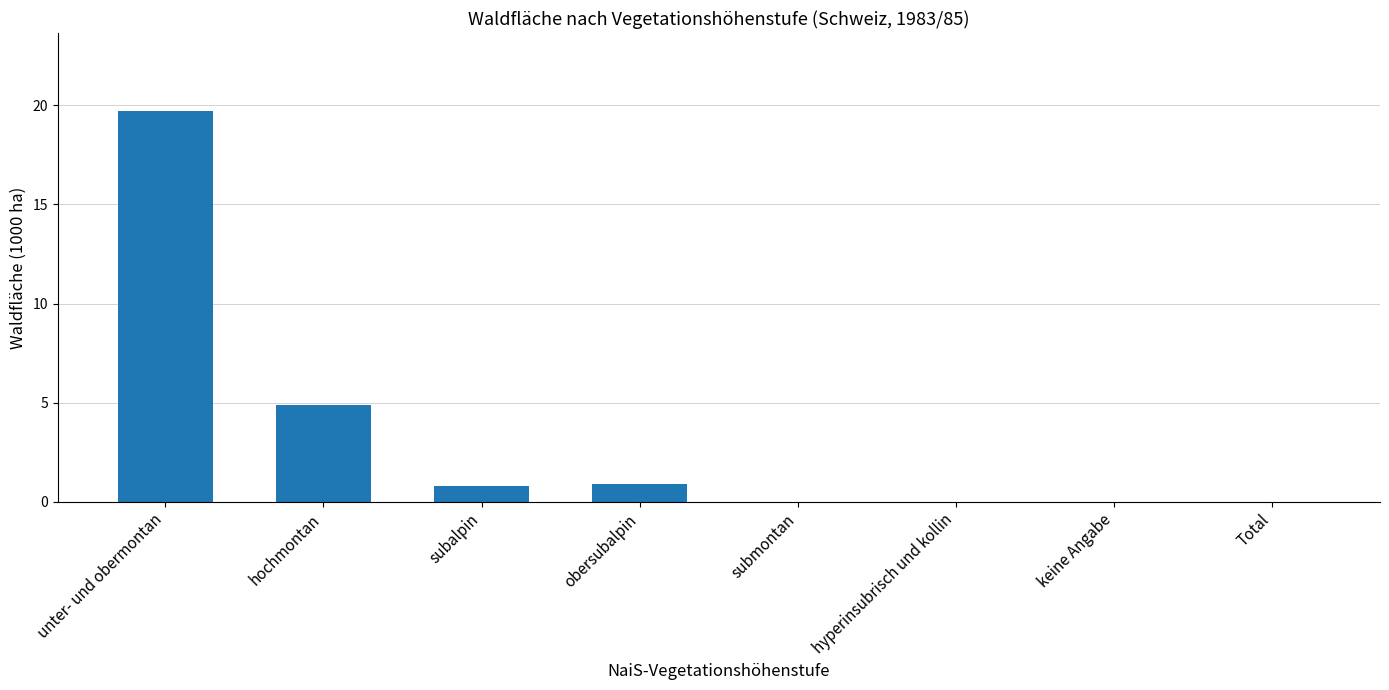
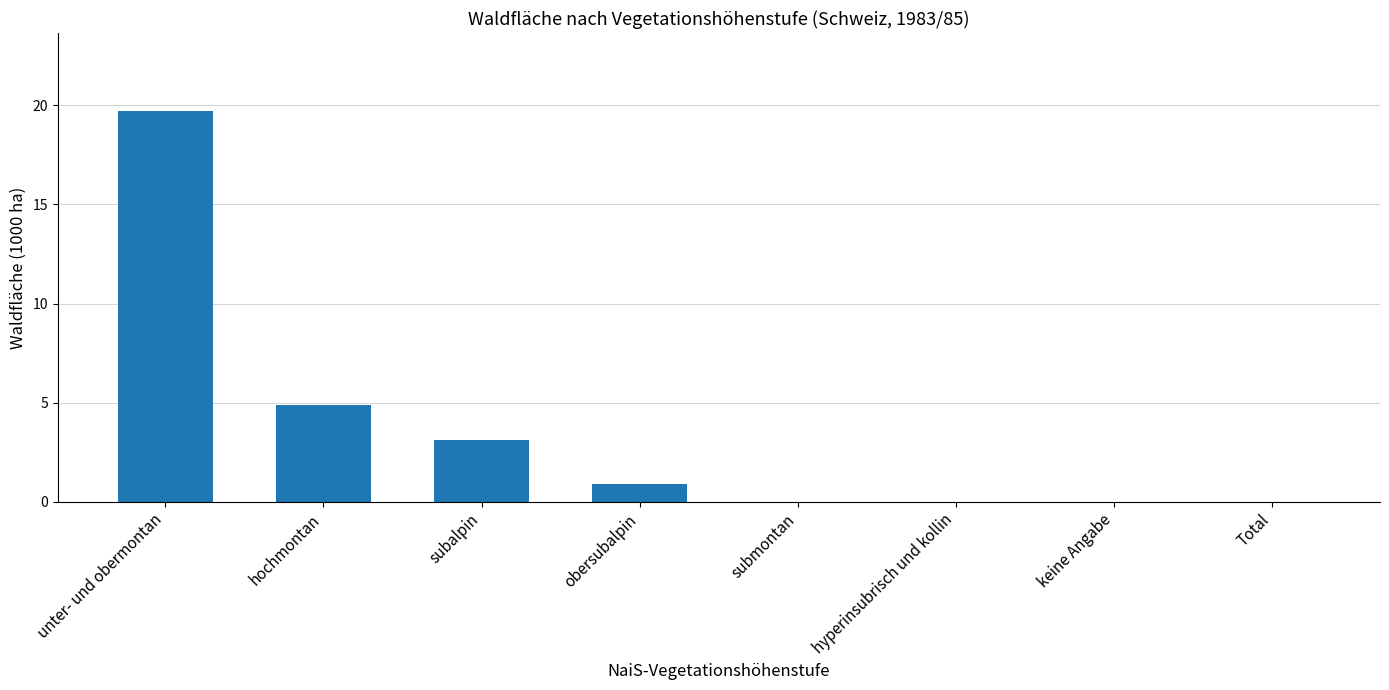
subalpin: 0.8 -> 3.1
